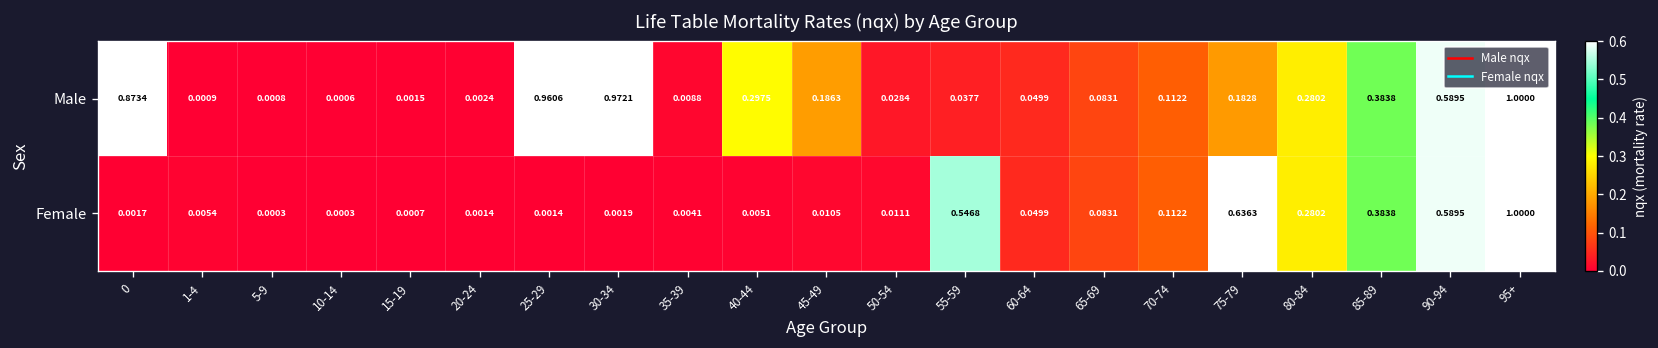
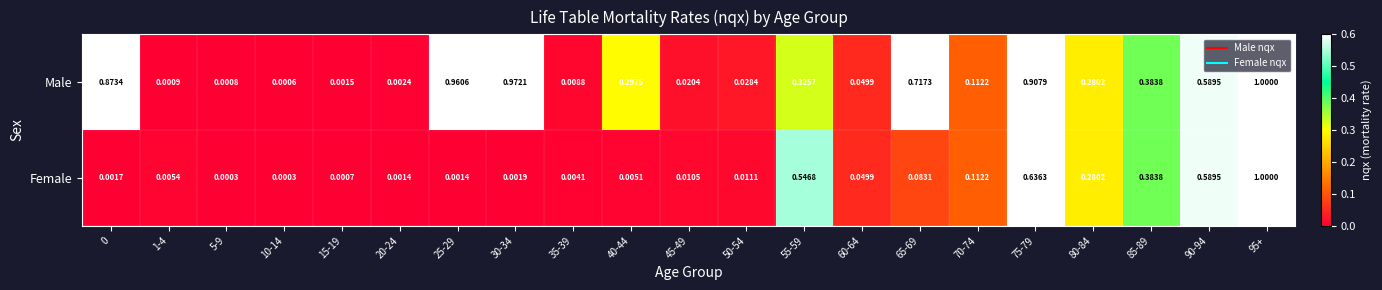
Male, 45-49: 0.1863 -> 0.0204
Male, 55-59: 0.0377 -> 0.3257
Male, 65-69: 0.0831 -> 0.7173
Male, 75-79: 0.1828 -> 0.9079
